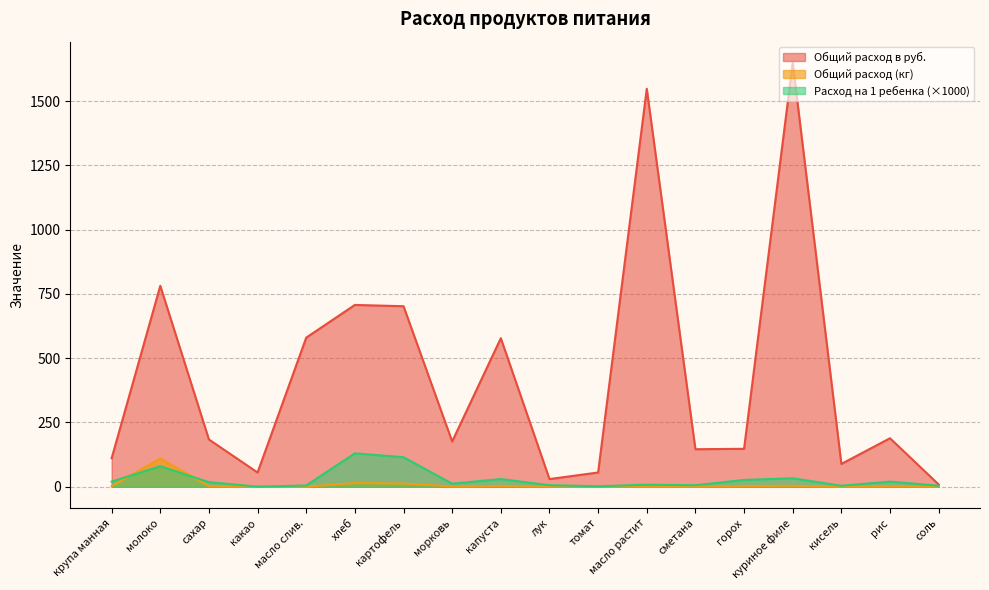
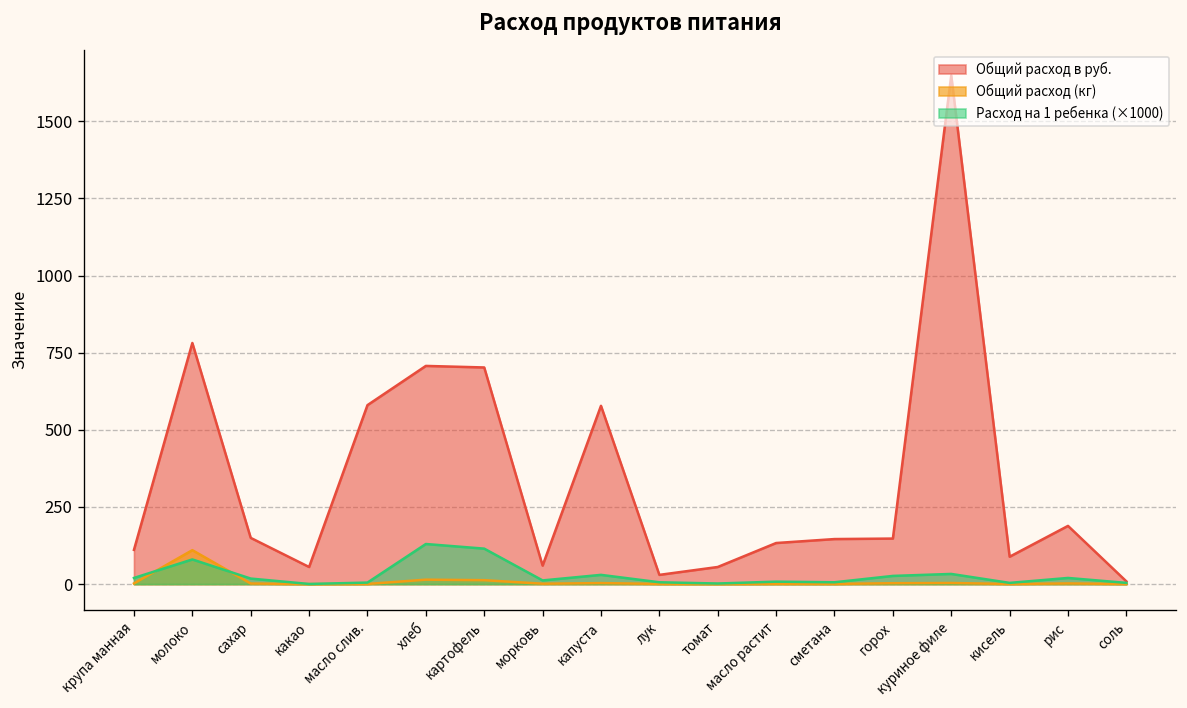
Общий расход в руб., сахар: 180 -> 150
Общий расход в руб., морковь: 180 -> 60
Общий расход в руб., масло растит: 1550 -> 130
